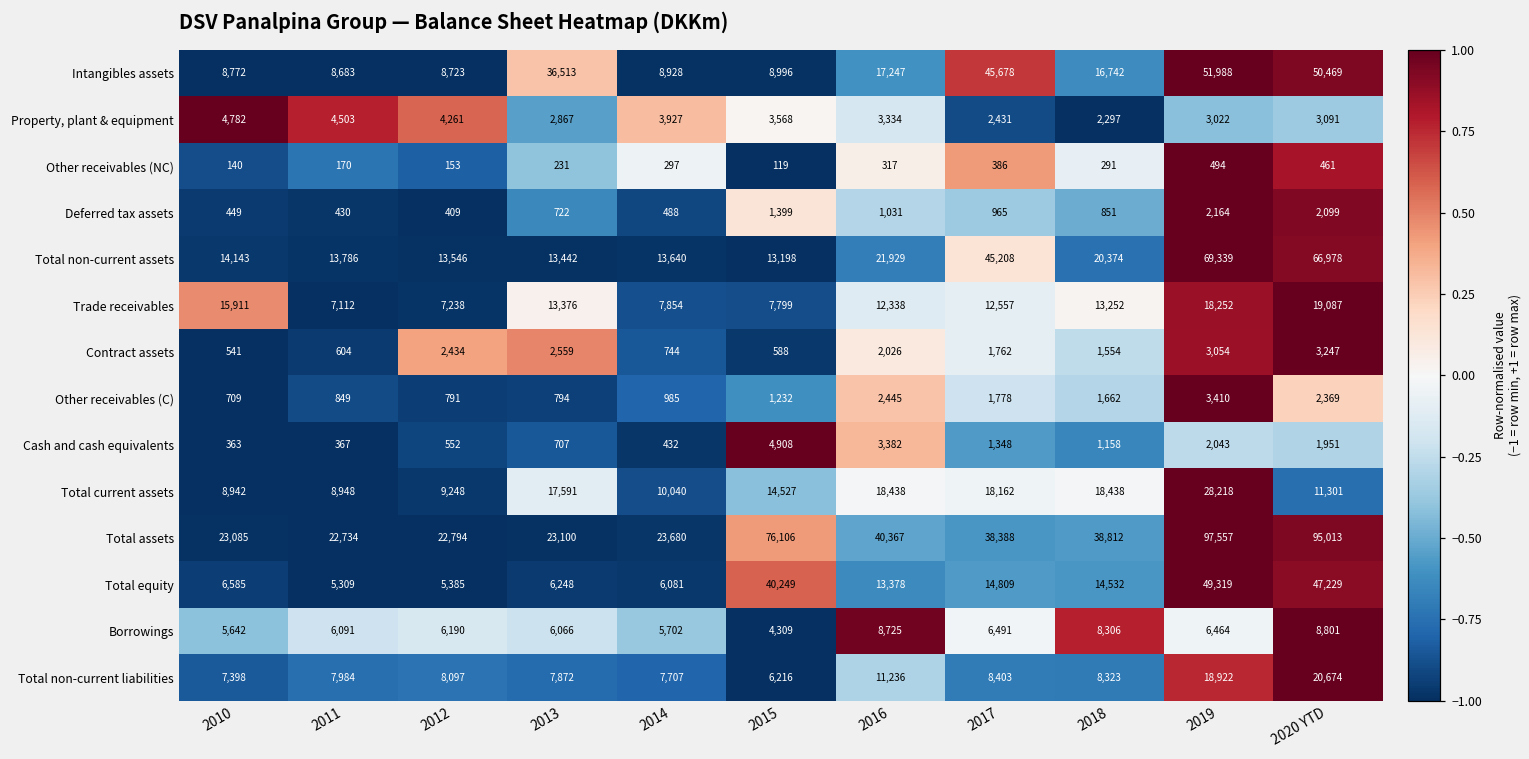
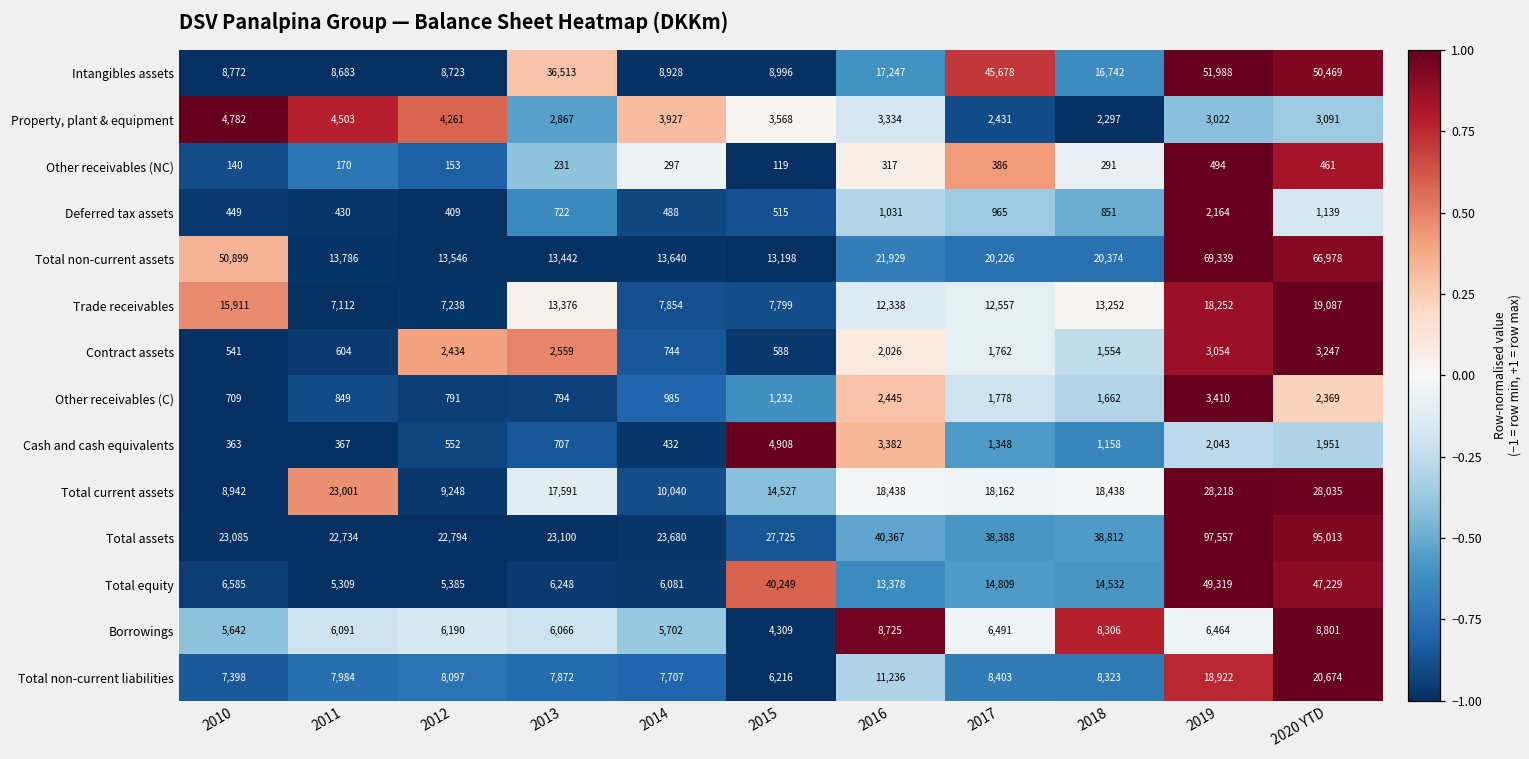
Deferred tax assets, 2015: 1,399 -> 515
Deferred tax assets, 2020 YTD: 2,099 -> 1,139
Total non-current assets, 2010: 14,143 -> 50,899
Total non-current assets, 2017: 45,208 -> 20,226
Total current assets, 2011: 8,948 -> 23,001
Total current assets, 2020 YTD: 11,301 -> 28,035
Total assets, 2015: 76,106 -> 27,725
